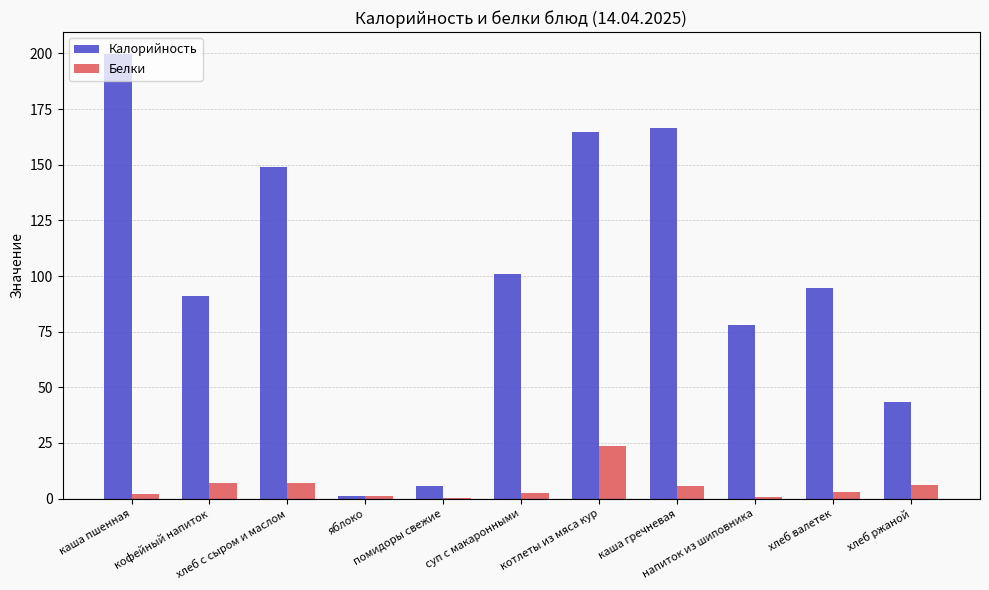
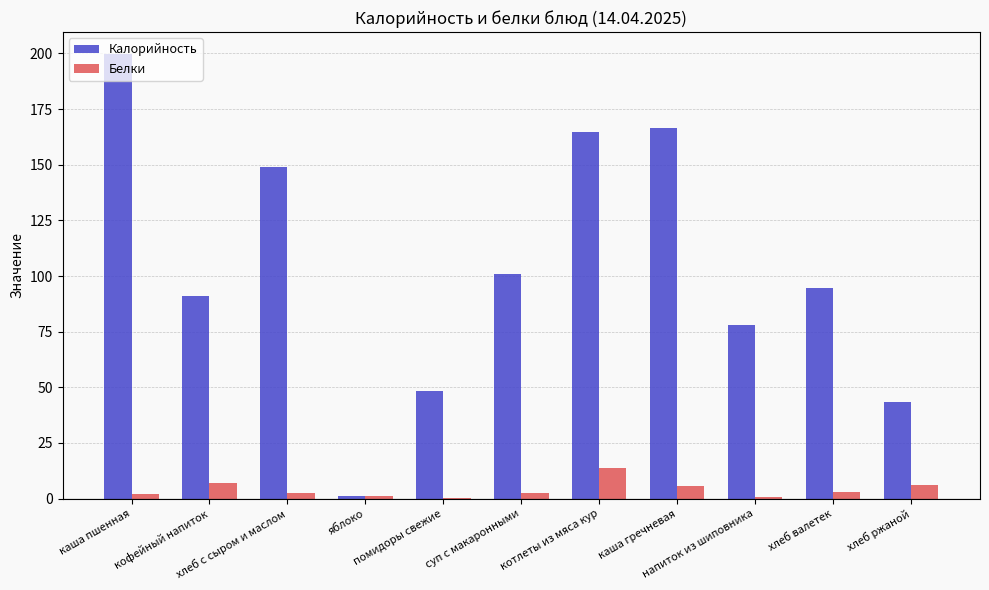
Белки, хлеб с сыром и маслом: 7 -> 3
Калорийность, помидоры свежие: 6 -> 48
Белки, котлеты из мяса кур: 24 -> 14
